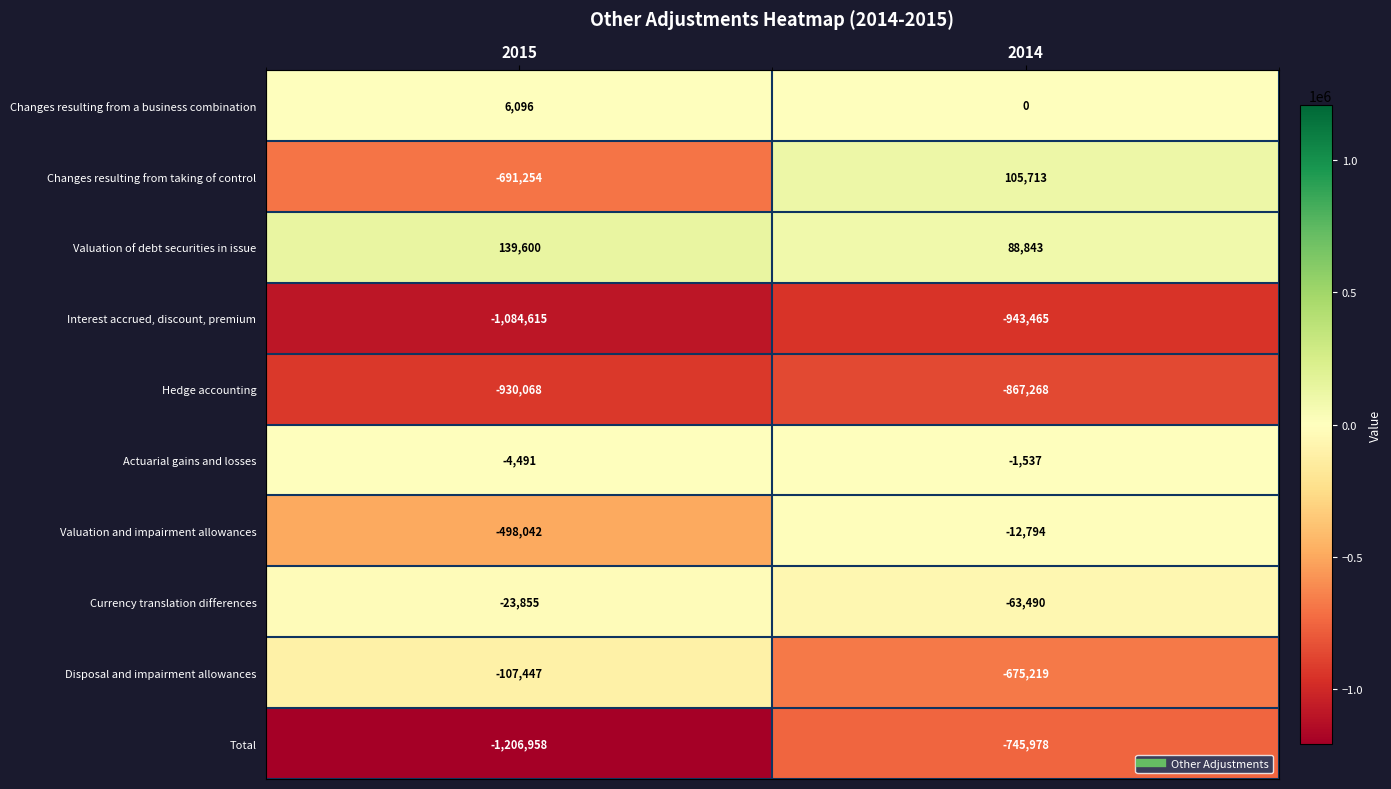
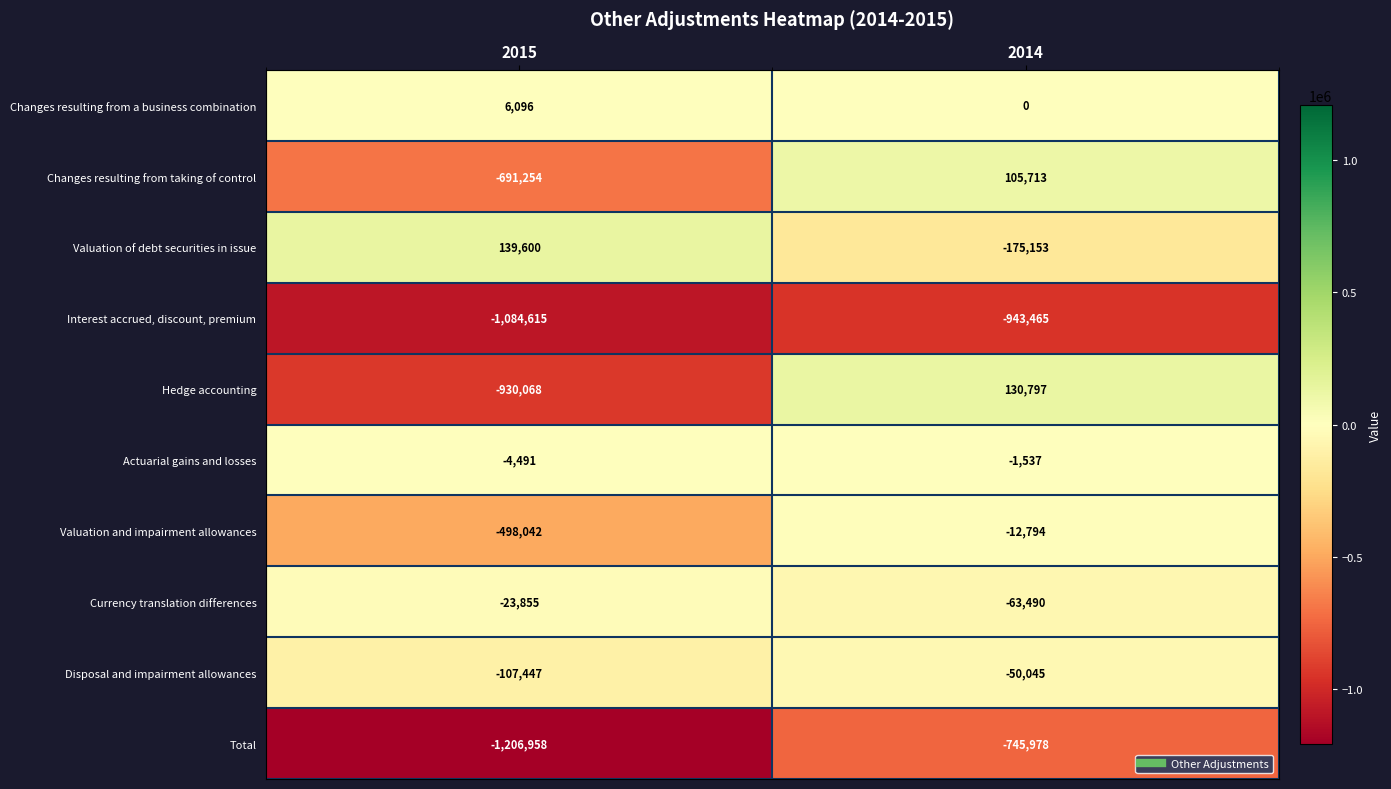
Valuation of debt securities in issue, 2014: 88,843 -> -175,153
Hedge accounting, 2014: -867,268 -> 130,797
Disposal and impairment allowances, 2014: -675,219 -> -50,045
